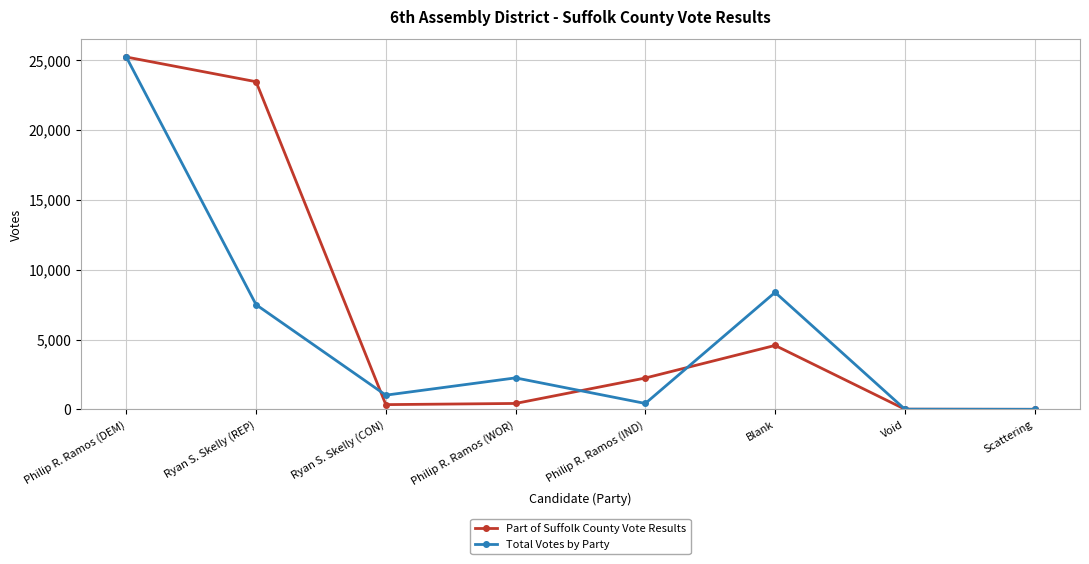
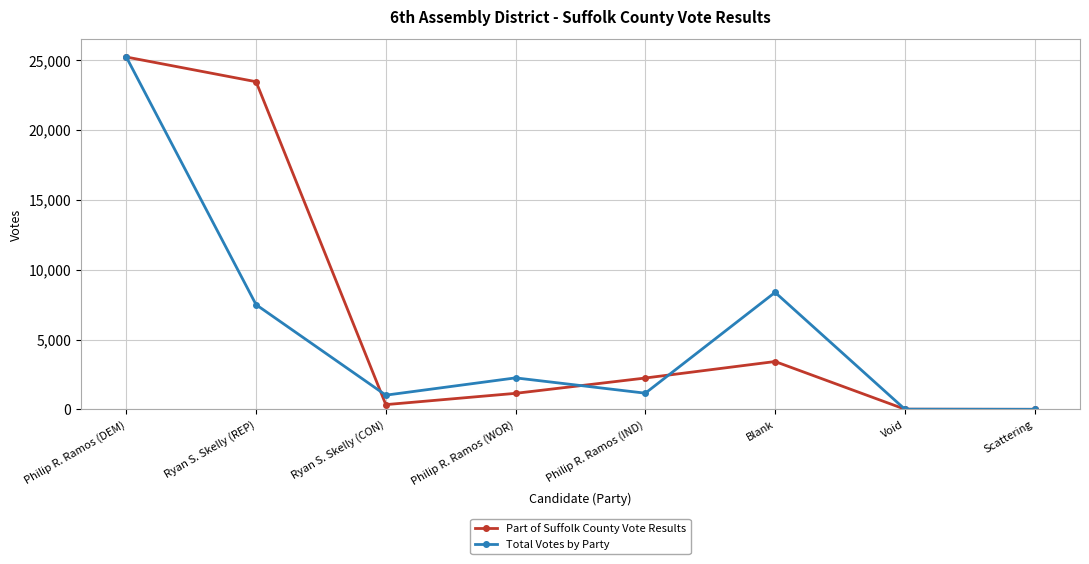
Part of Suffolk County Vote Results, Philip R. Ramos (WOR): 400 -> 1,200
Total Votes by Party, Philip R. Ramos (IND): 400 -> 1,200
Part of Suffolk County Vote Results, Blank: 4,600 -> 3,400
